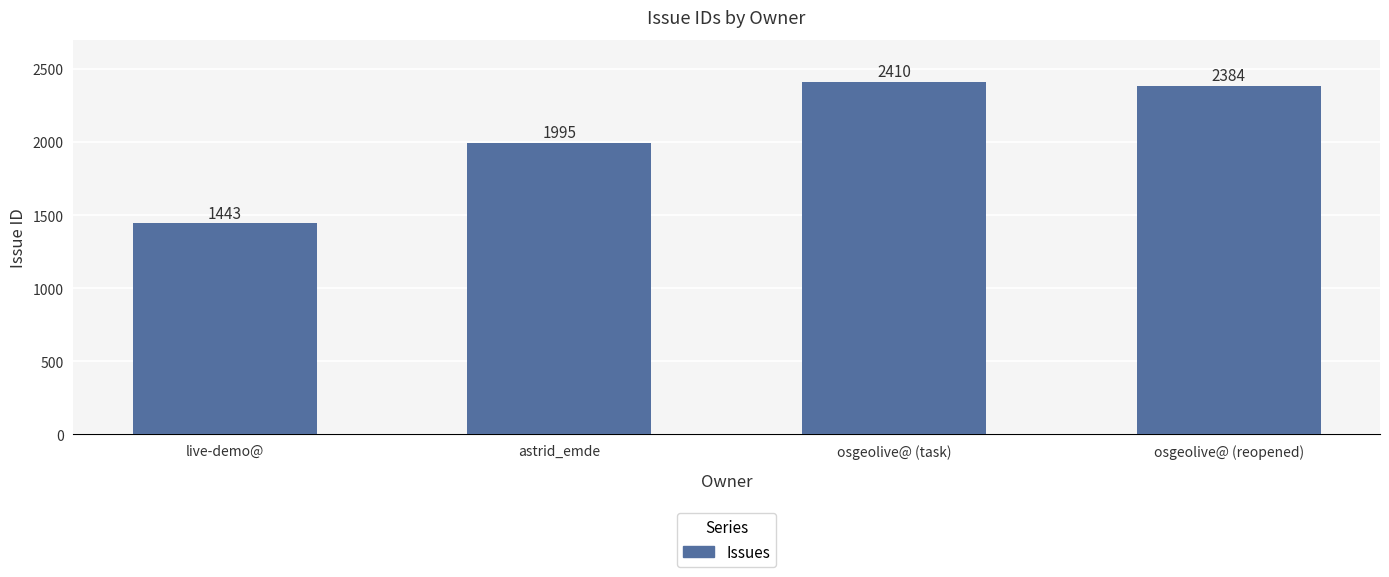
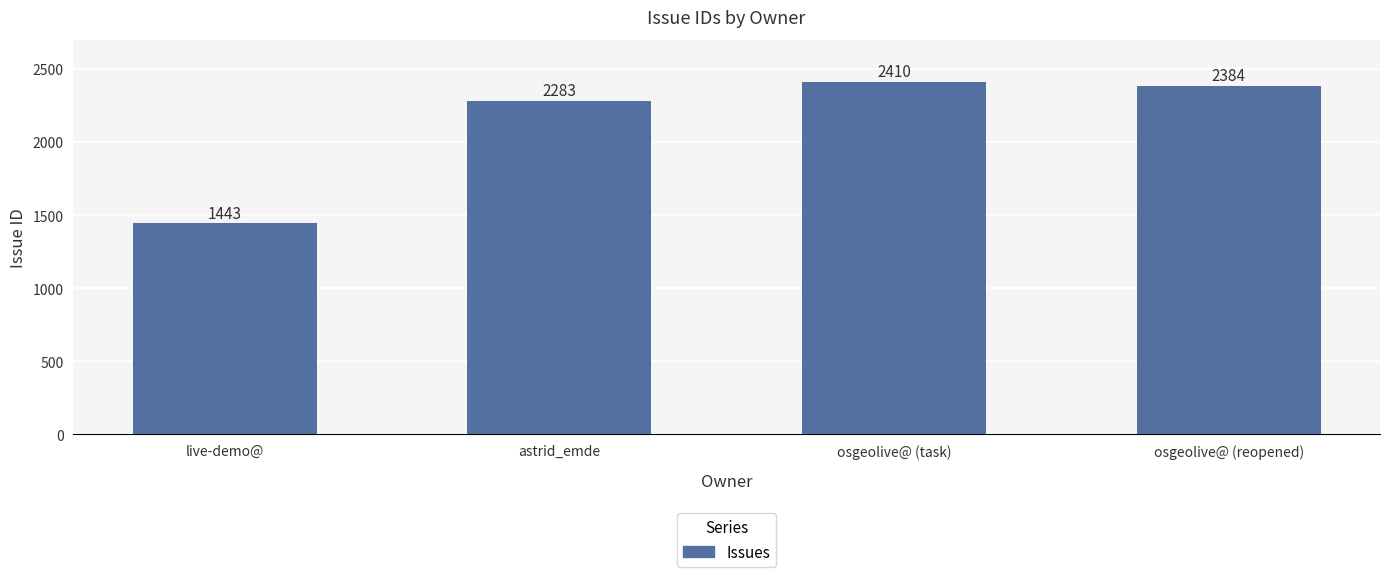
astrid_emde: 1995 -> 2283
